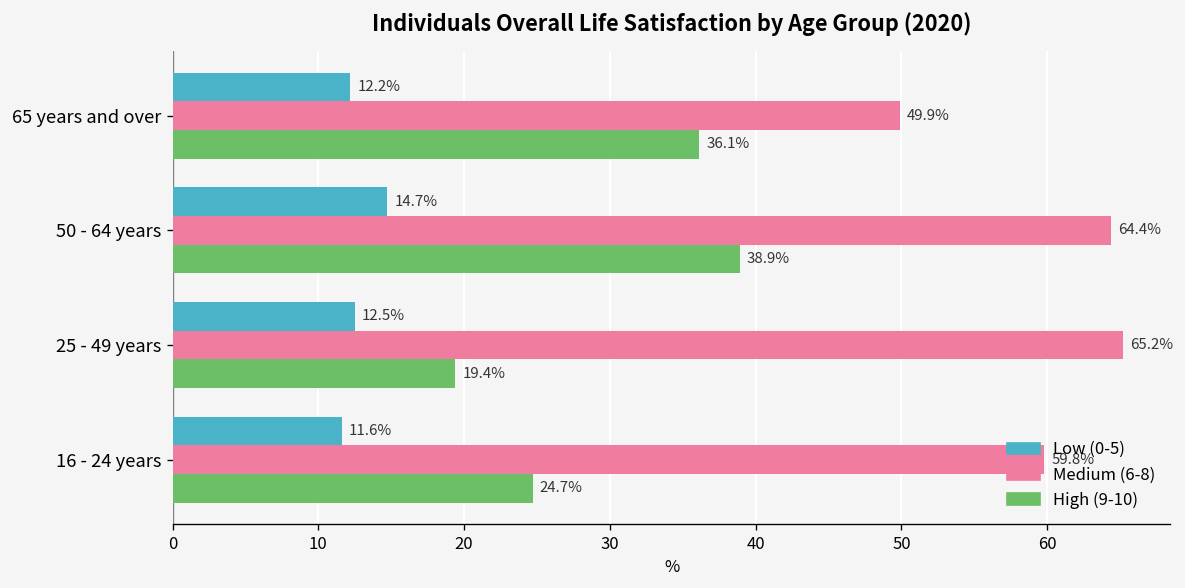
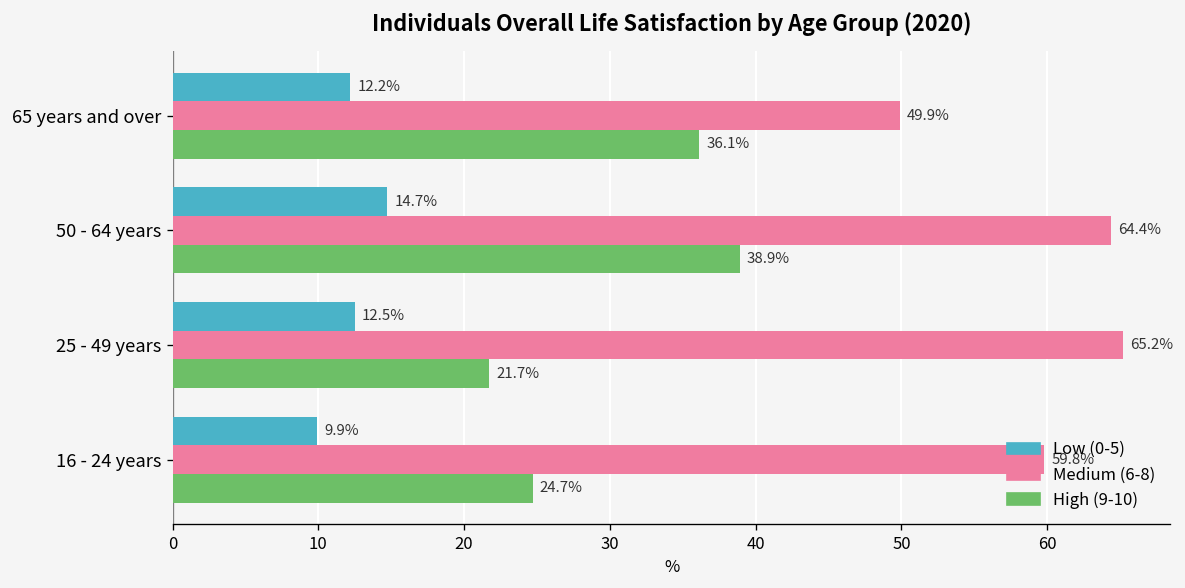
High (9-10), 25 - 49 years: 19.4% -> 21.7%
Low (0-5), 16 - 24 years: 11.6% -> 9.9%
